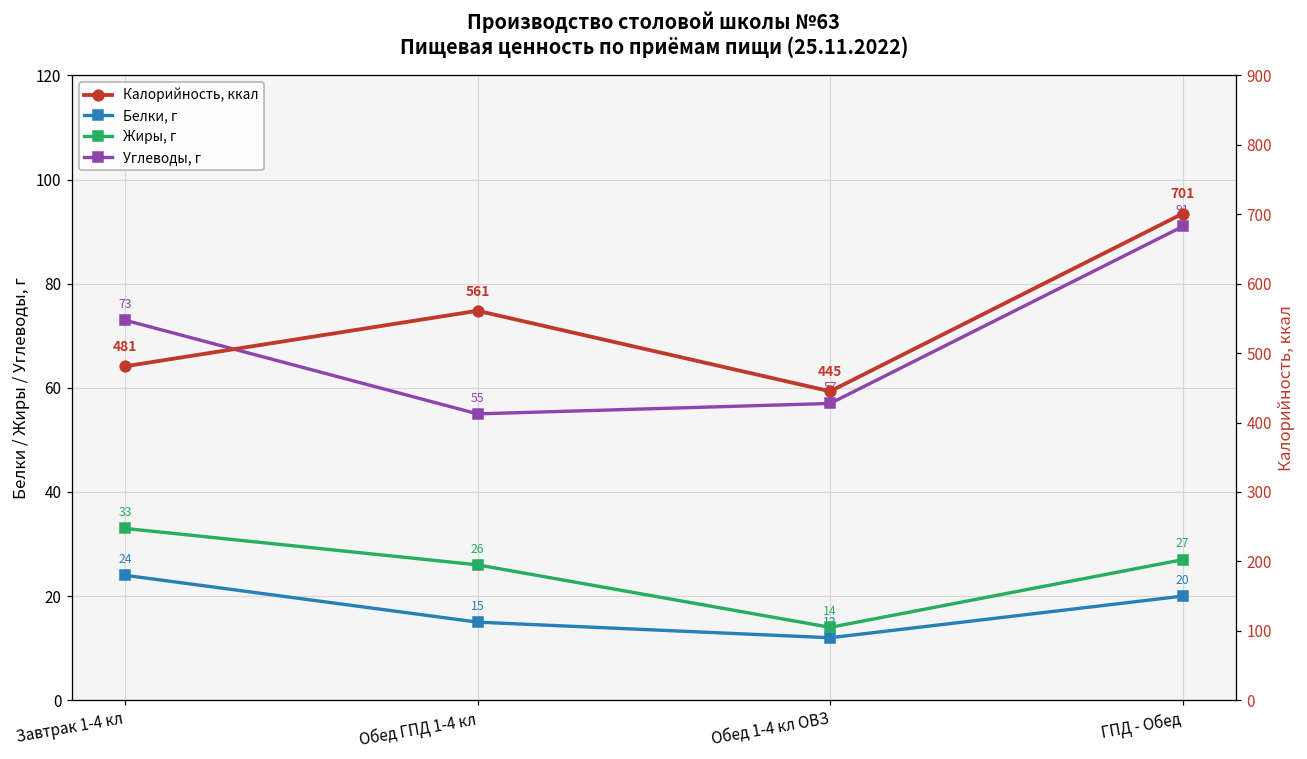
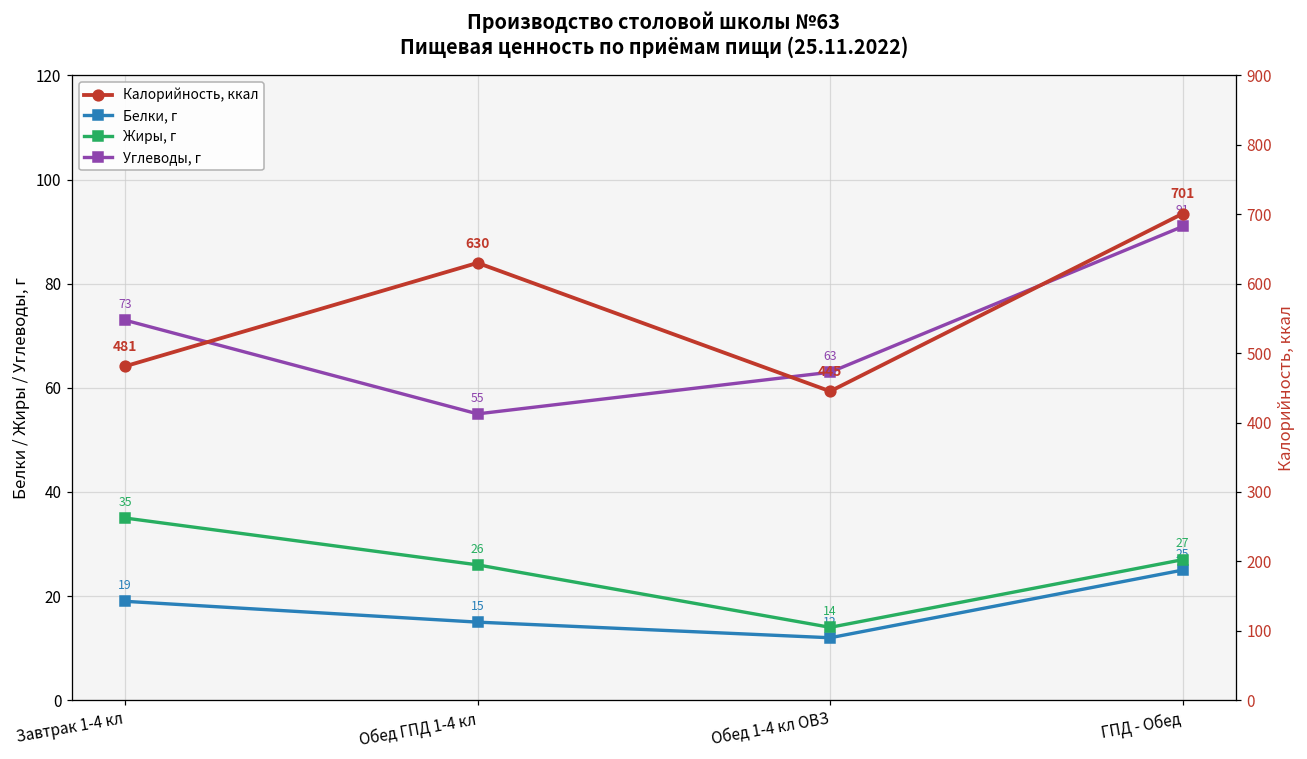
Белки, г, Завтрак 1-4 кл: 24 -> 19
Жиры, г, Завтрак 1-4 кл: 33 -> 35
Углеводы, г, Обед 1-4 кл ОВЗ: 57 -> 63
Белки, г, ГПД - Обед: 20 -> 25
Калорийность, ккал, Обед ГПД 1-4 кл: 561 -> 630
